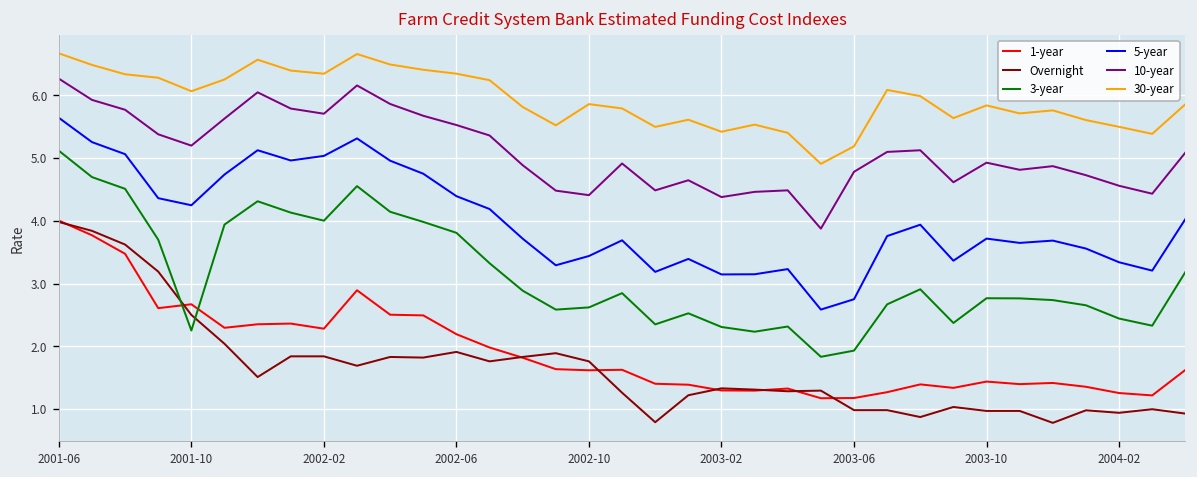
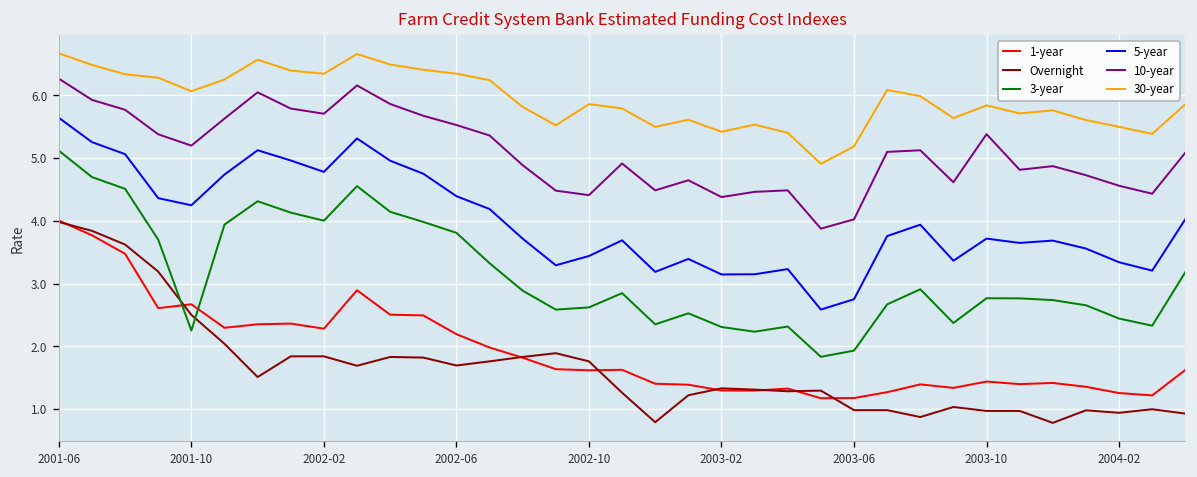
5-year, 2002-02: 5.0 -> 4.8
Overnight, 2002-06: 1.9 -> 1.7
10-year, 2003-06: 4.8 -> 4.0
10-year, 2003-10: 4.9 -> 5.4
